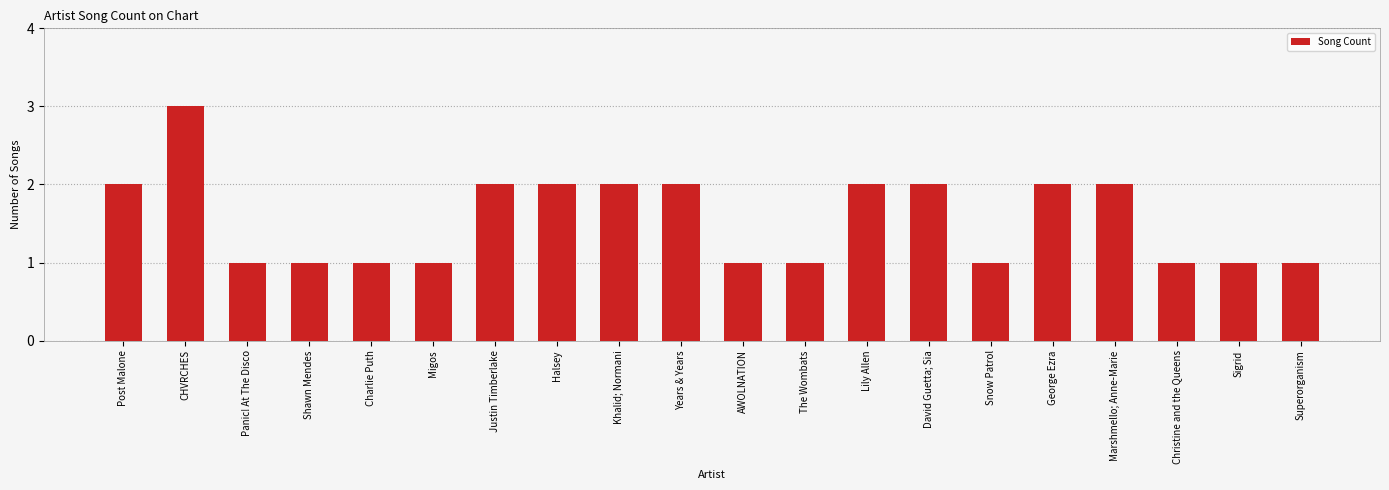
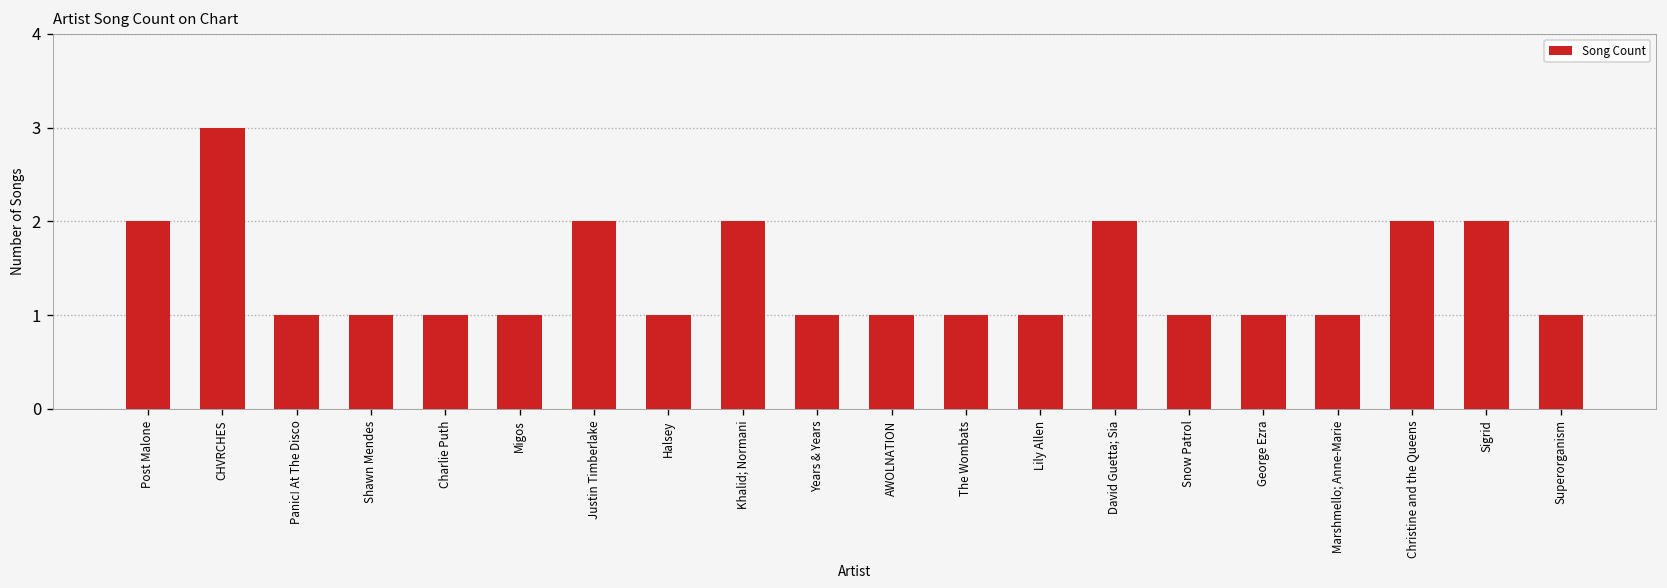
Halsey: 2 -> 1
Years & Years: 2 -> 1
Lily Allen: 2 -> 1
George Ezra: 2 -> 1
Marshmello; Anne-Marie: 2 -> 1
Christine and the Queens: 1 -> 2
Sigrid: 1 -> 2
